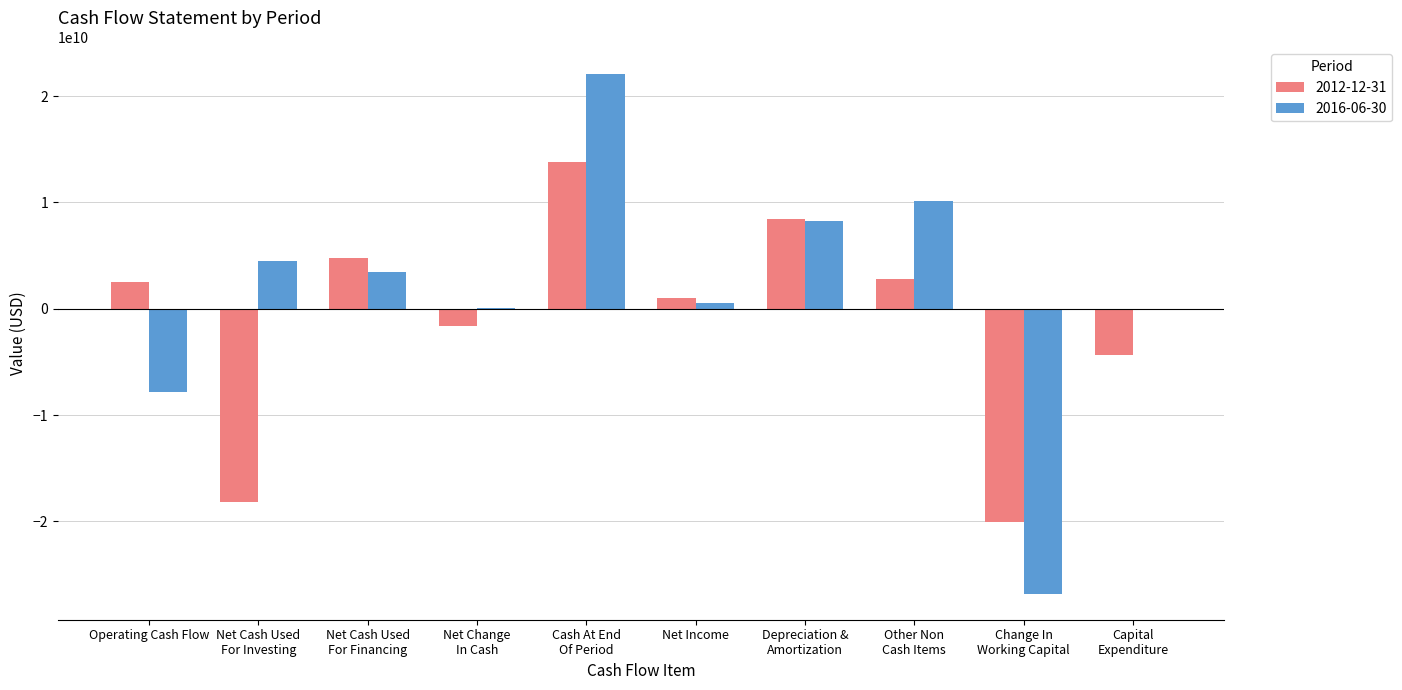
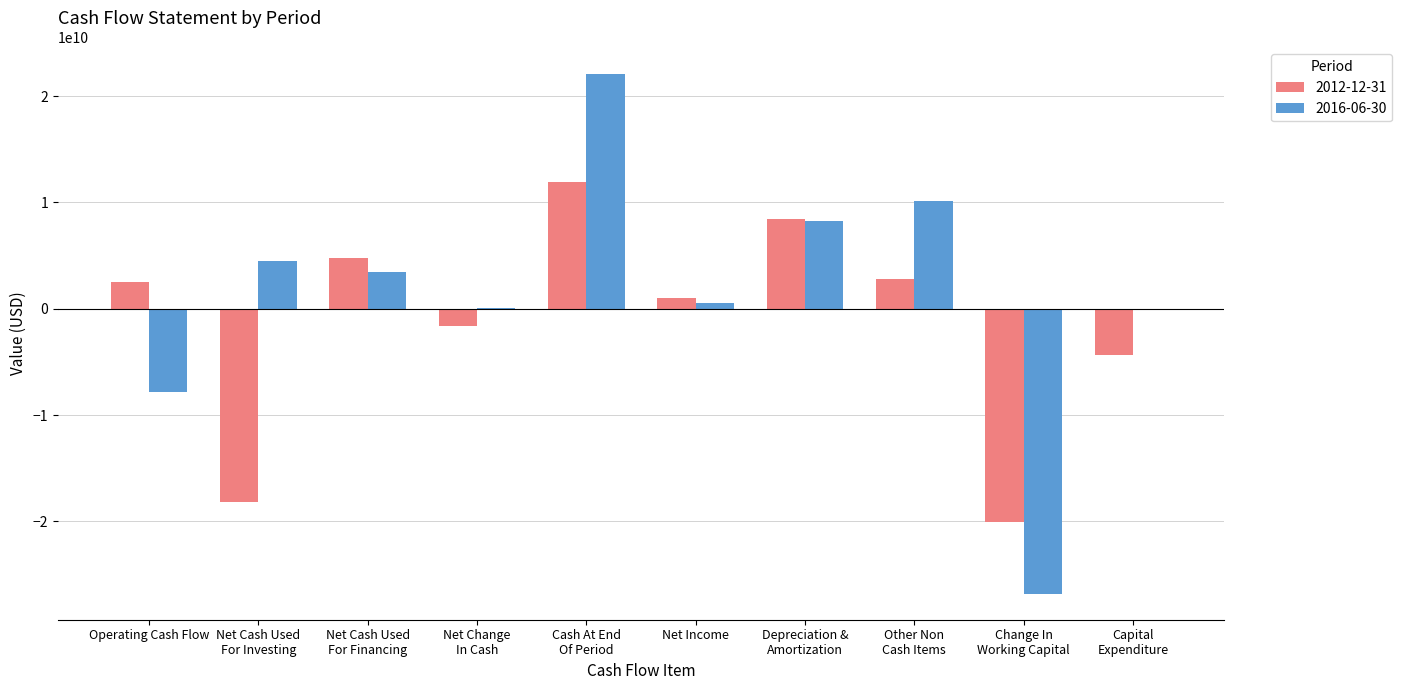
2012-12-31, Cash At End Of Period: 13800000000 -> 12000000000
